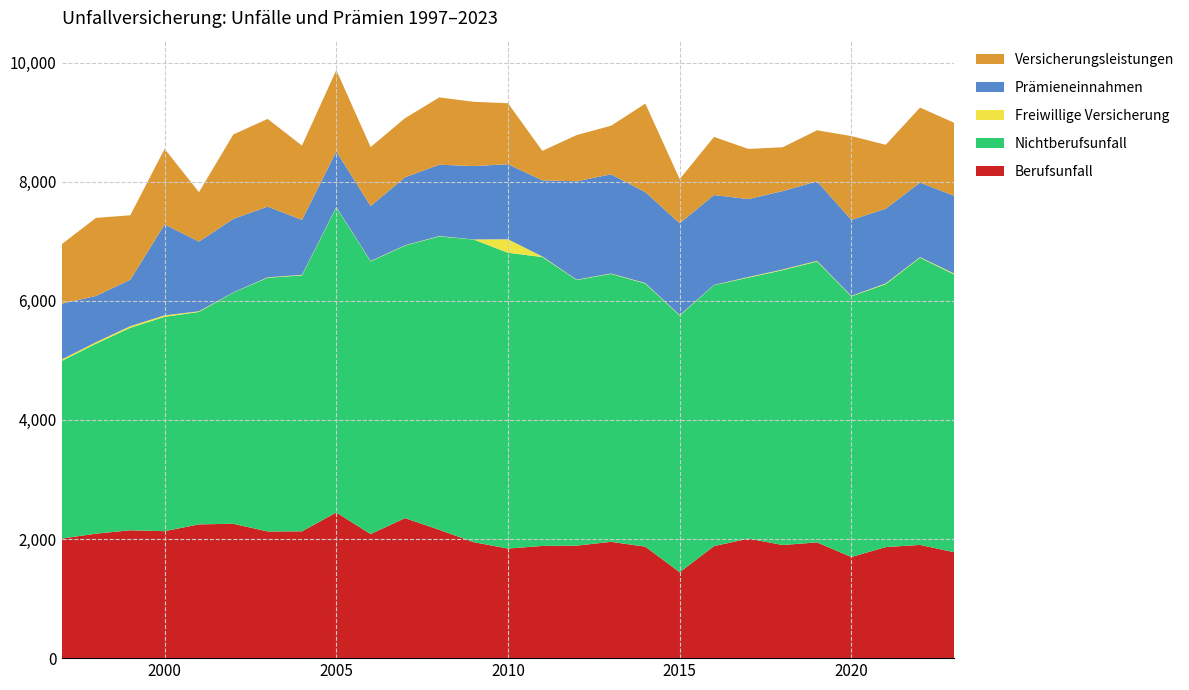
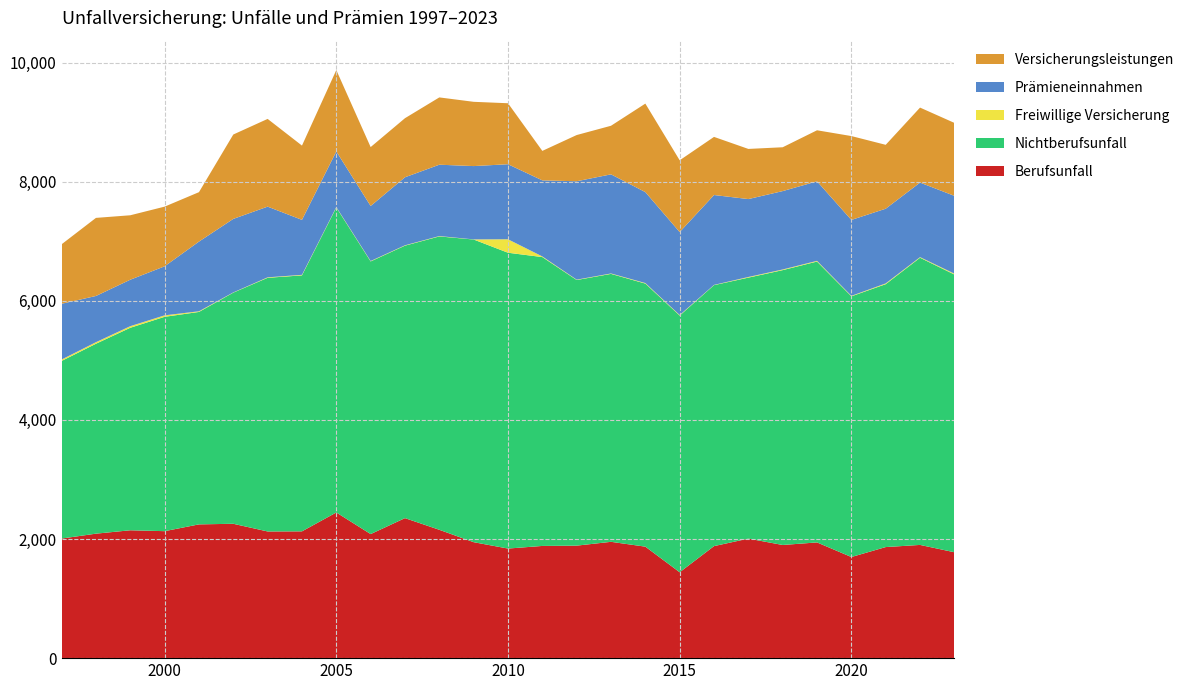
Prämieneinnahmen, 2000: 1,500 -> 800
Versicherungsleistungen, 2000: 1,300 -> 1,000
Prämieneinnahmen, 2015: 1,500 -> 1,400
Versicherungsleistungen, 2015: 700 -> 1,200
